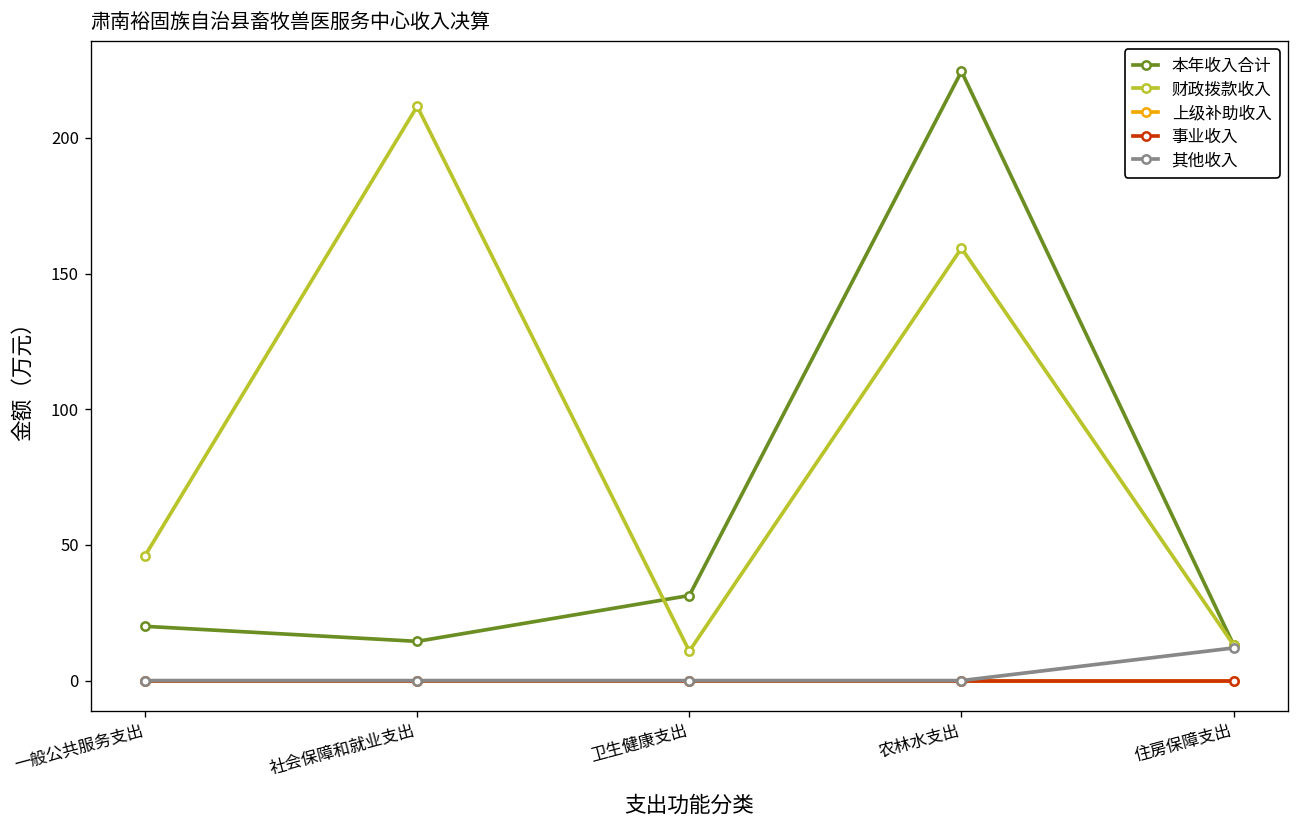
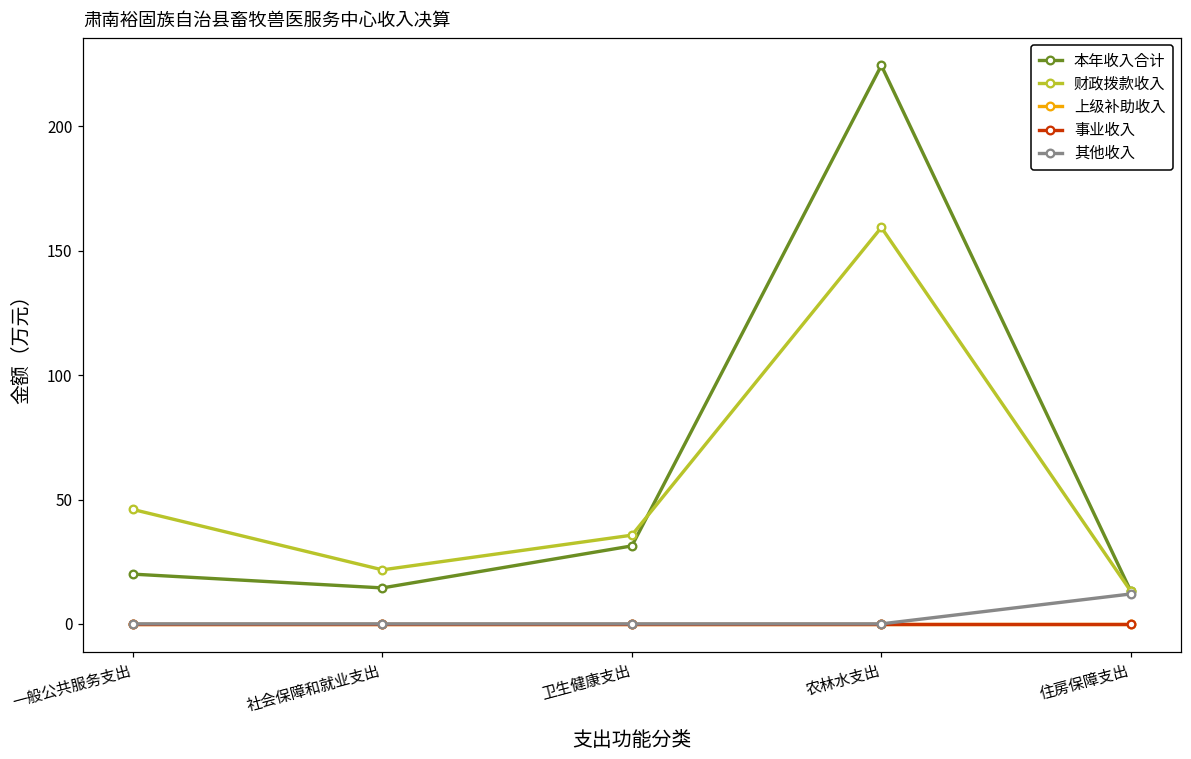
财政拨款收入, 社会保障和就业支出: 212 -> 22
财政拨款收入, 卫生健康支出: 11 -> 36
